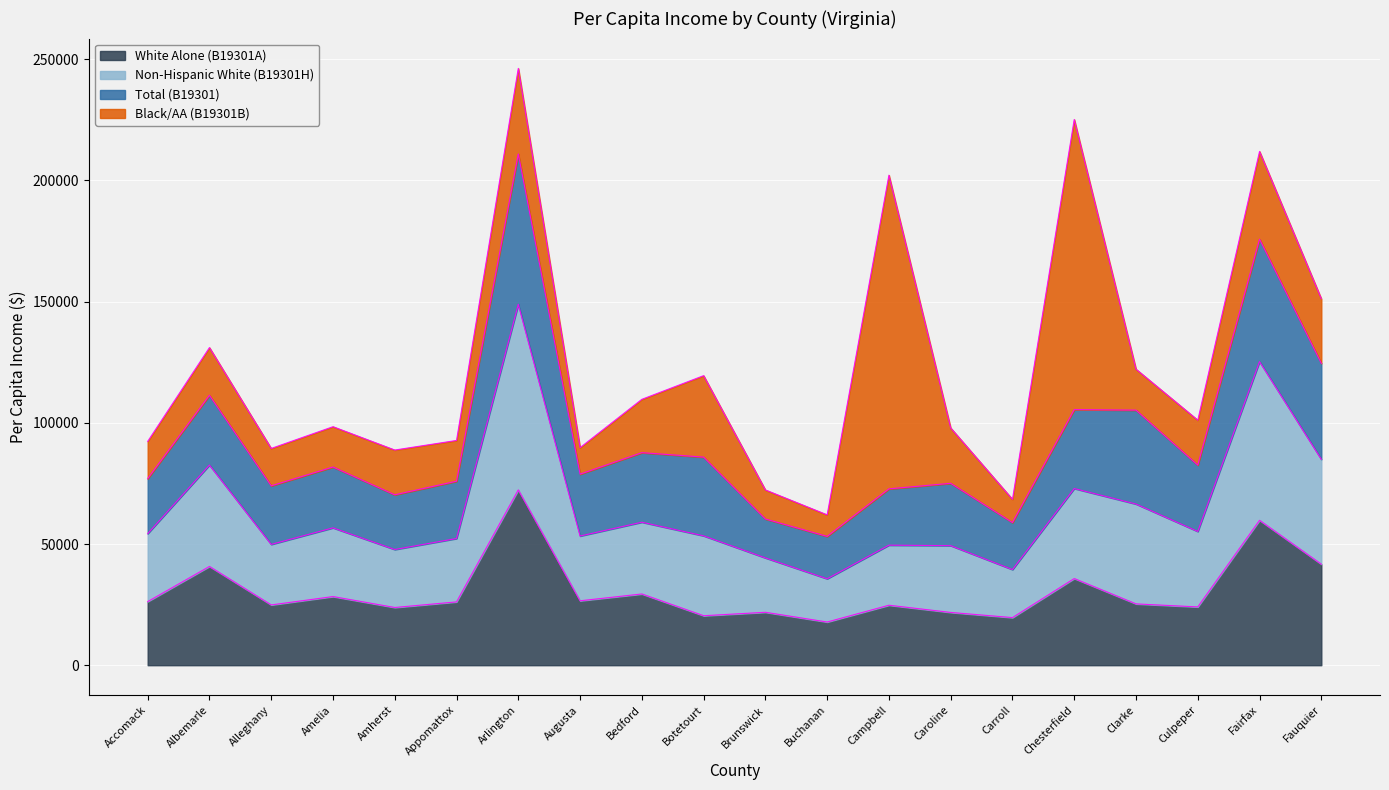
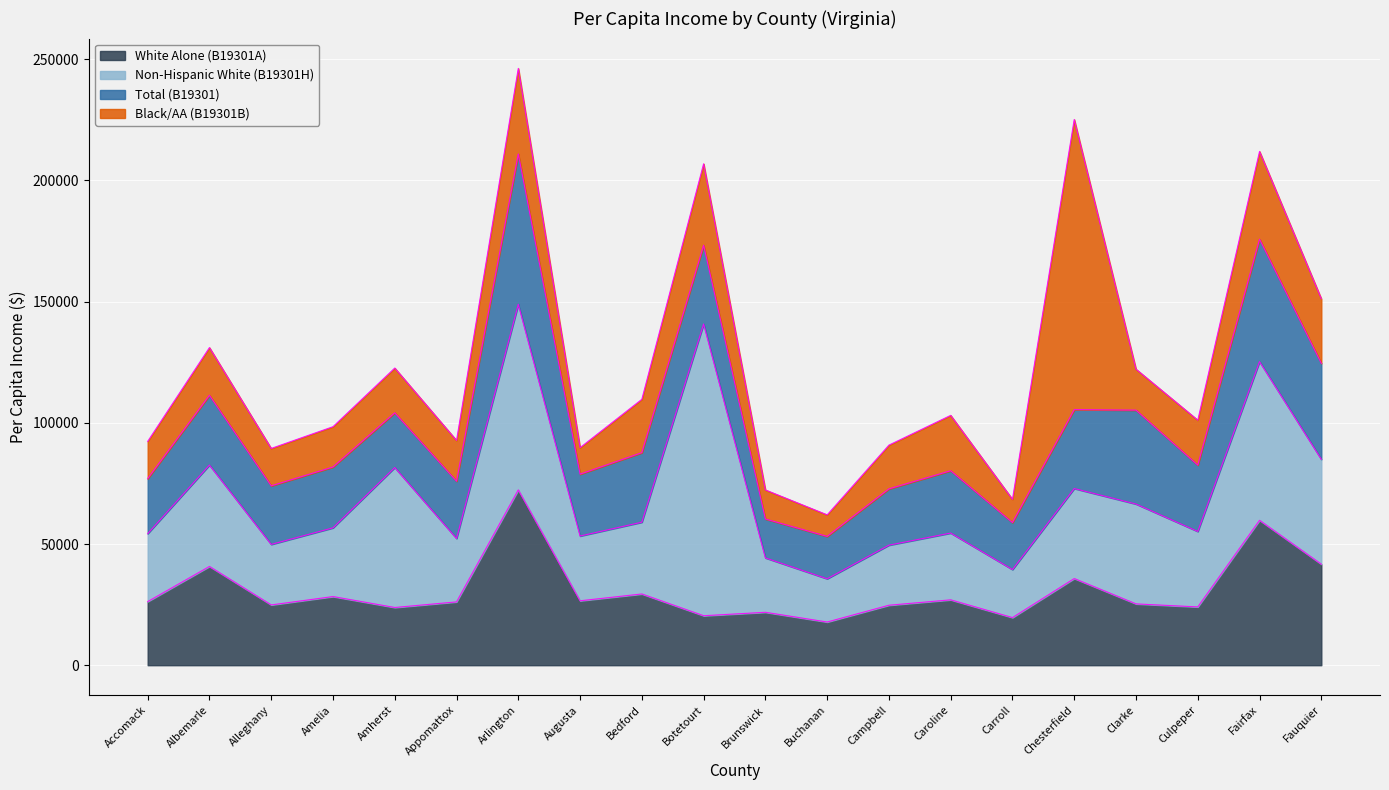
Non-Hispanic White (B19301H), Amherst: 24000 -> 58000
Non-Hispanic White (B19301H), Botetourt: 33000 -> 120000
Black/AA (B19301B), Campbell: 129000 -> 18000
White Alone (B19301A), Caroline: 22000 -> 27000
